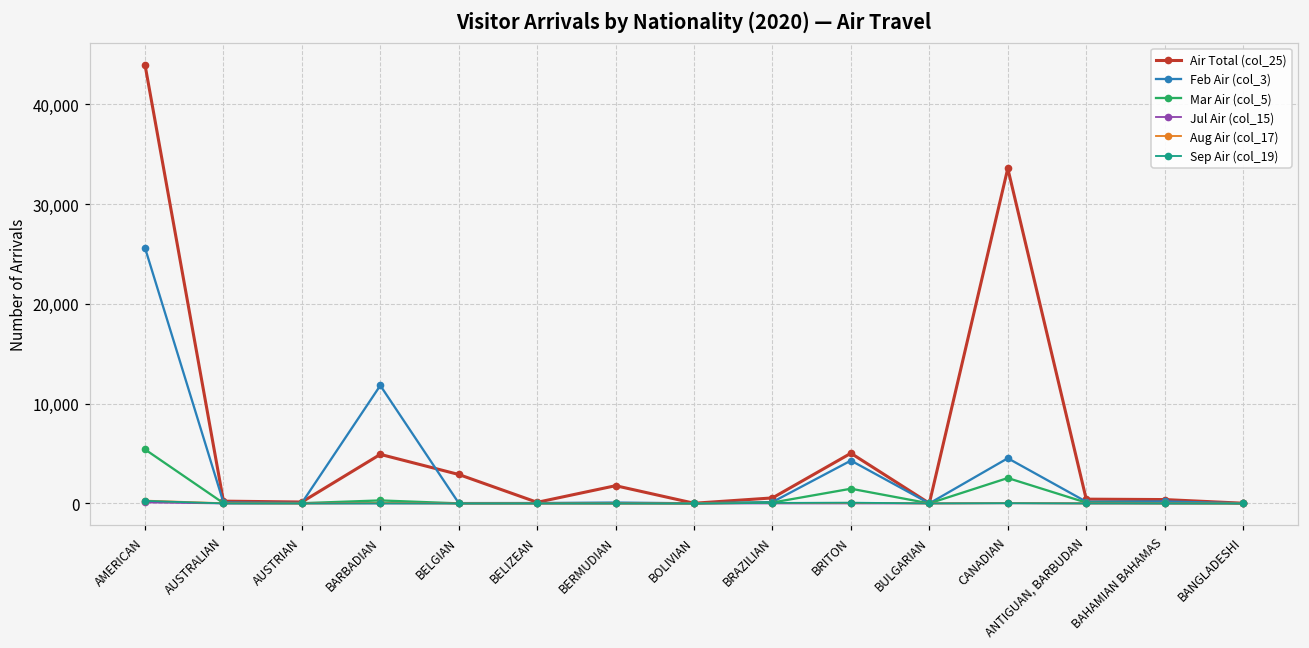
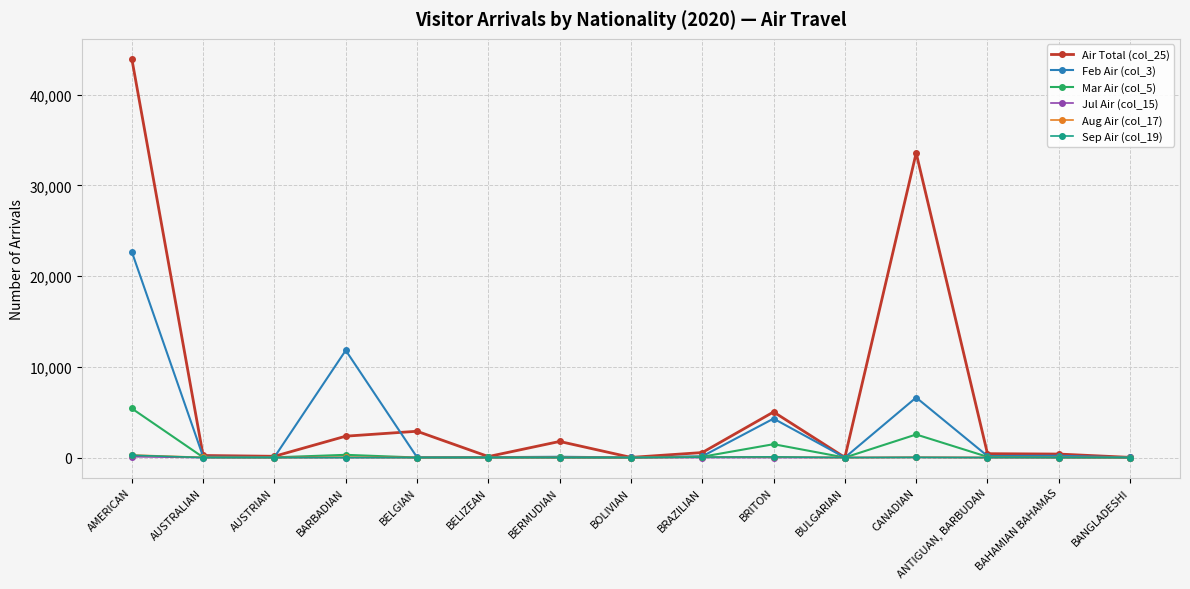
Feb Air (col_3), AMERICAN: 26,000 -> 23,000
Air Total (col_25), BARBADIAN: 5,000 -> 2,000
Feb Air (col_3), CANADIAN: 5,000 -> 7,000
